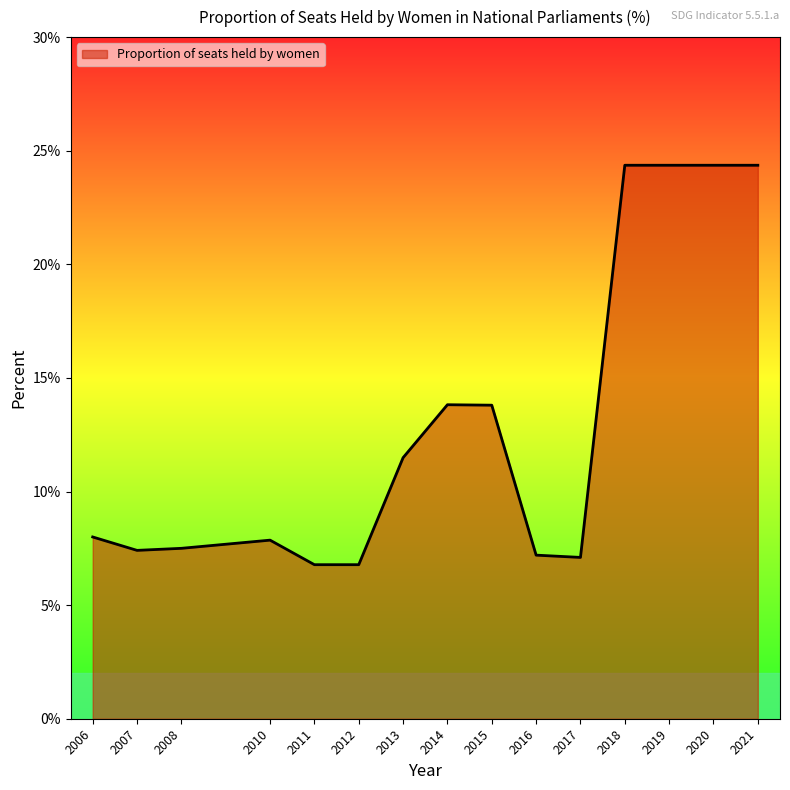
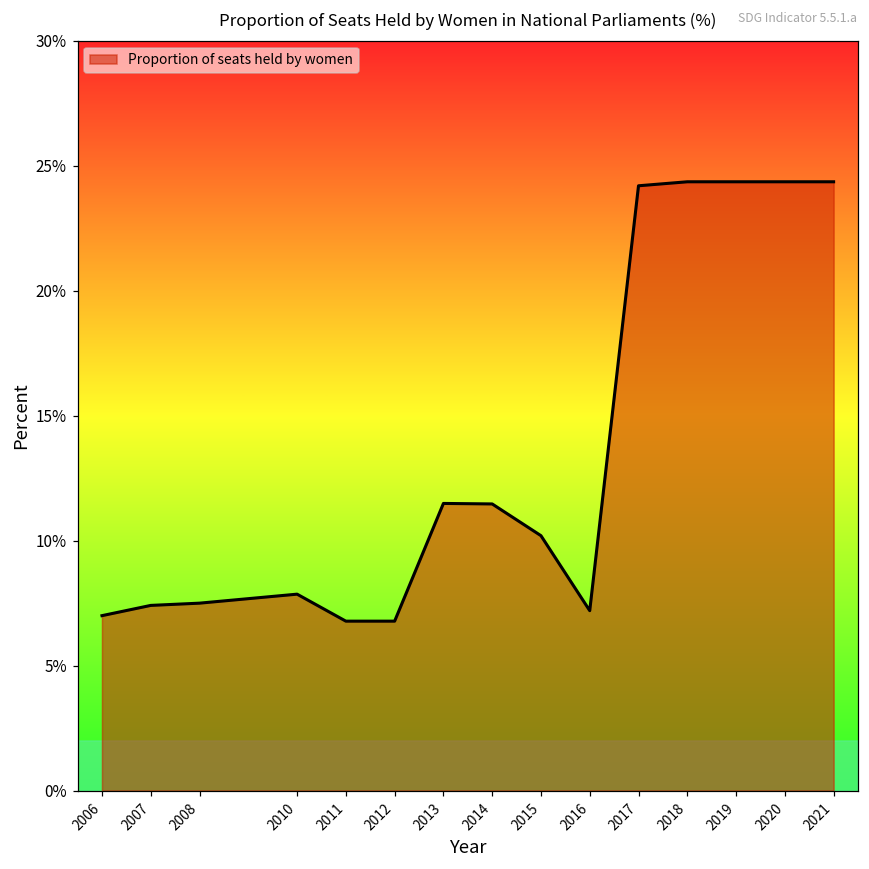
2006: 8% -> 7%
2014: 13.8% -> 11.5%
2015: 13.8% -> 10.2%
2017: 7.1% -> 24.2%
